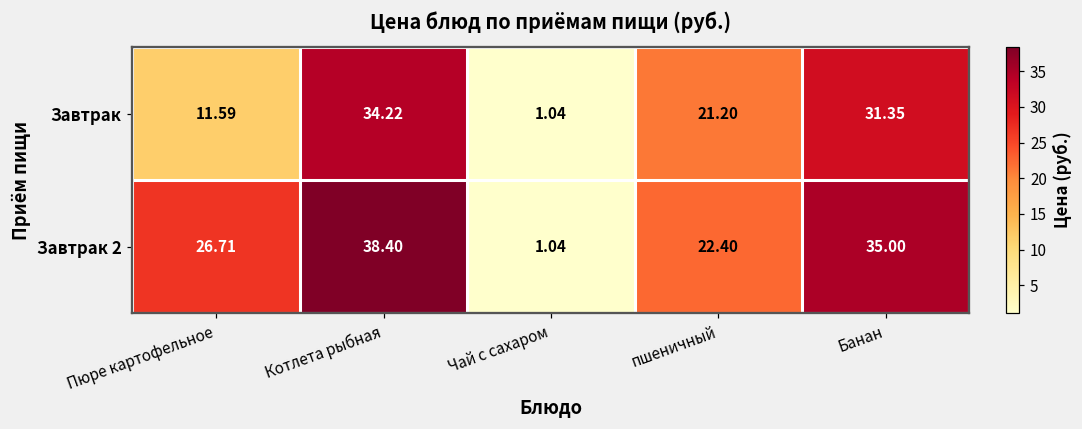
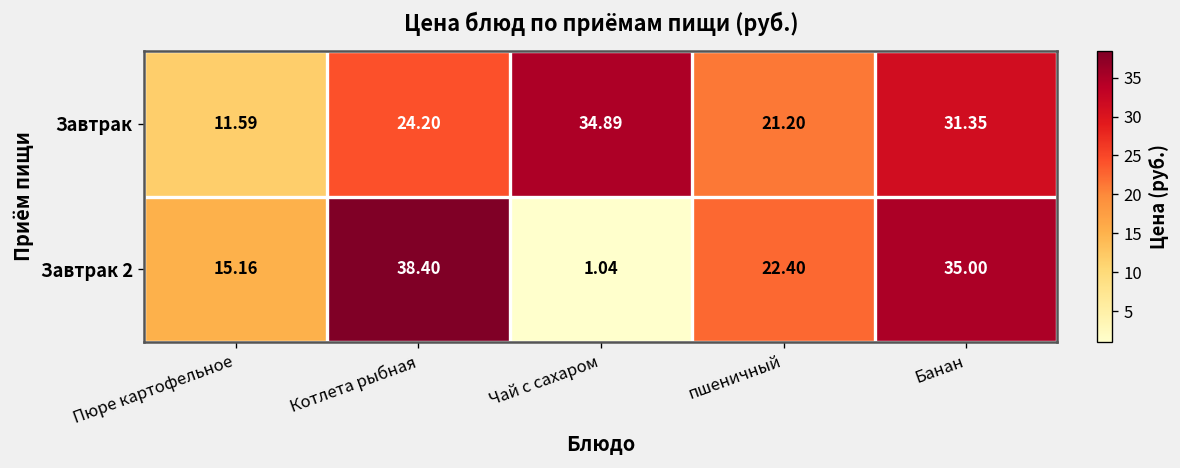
Завтрак, Котлета рыбная: 34.22 -> 24.20
Завтрак, Чай с сахаром: 1.04 -> 34.89
Завтрак 2, Пюре картофельное: 26.71 -> 15.16
